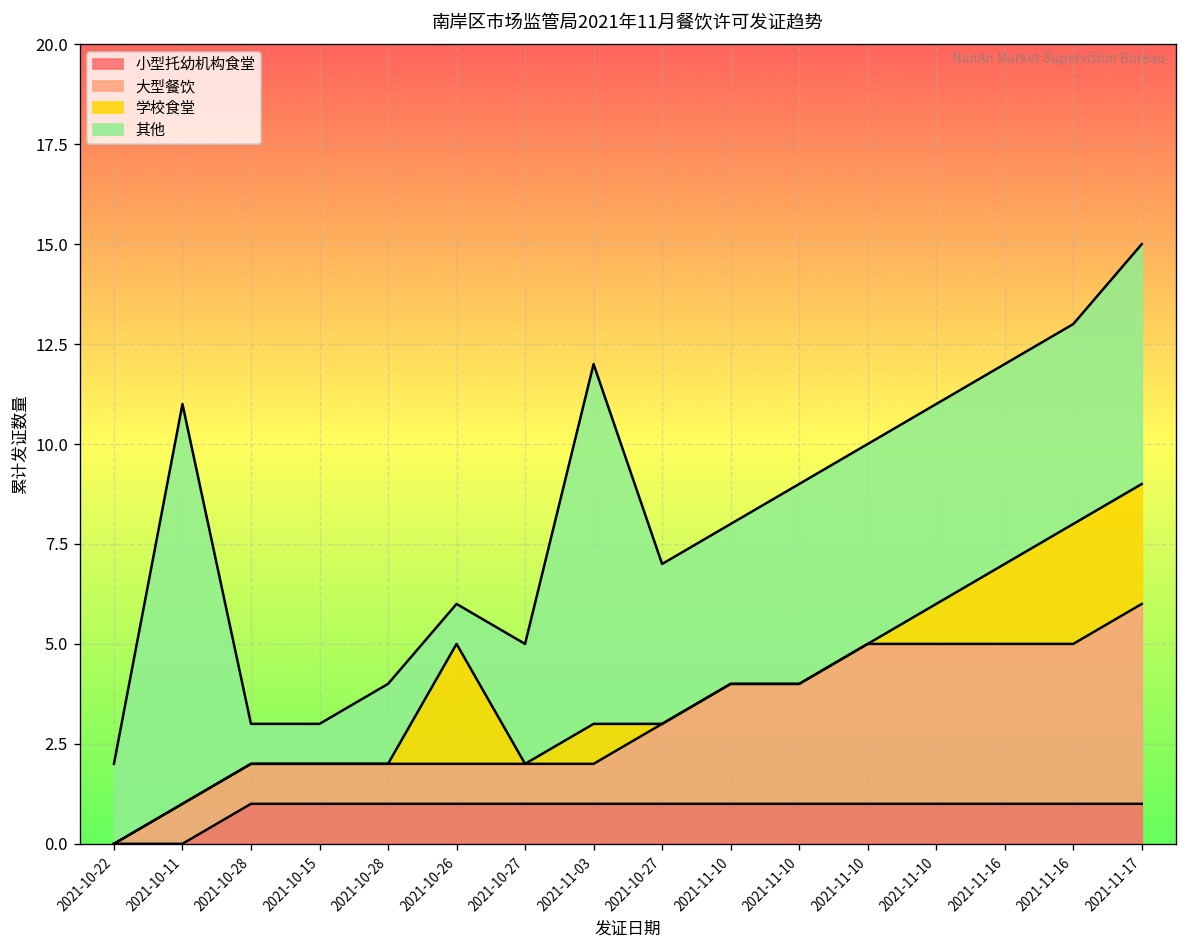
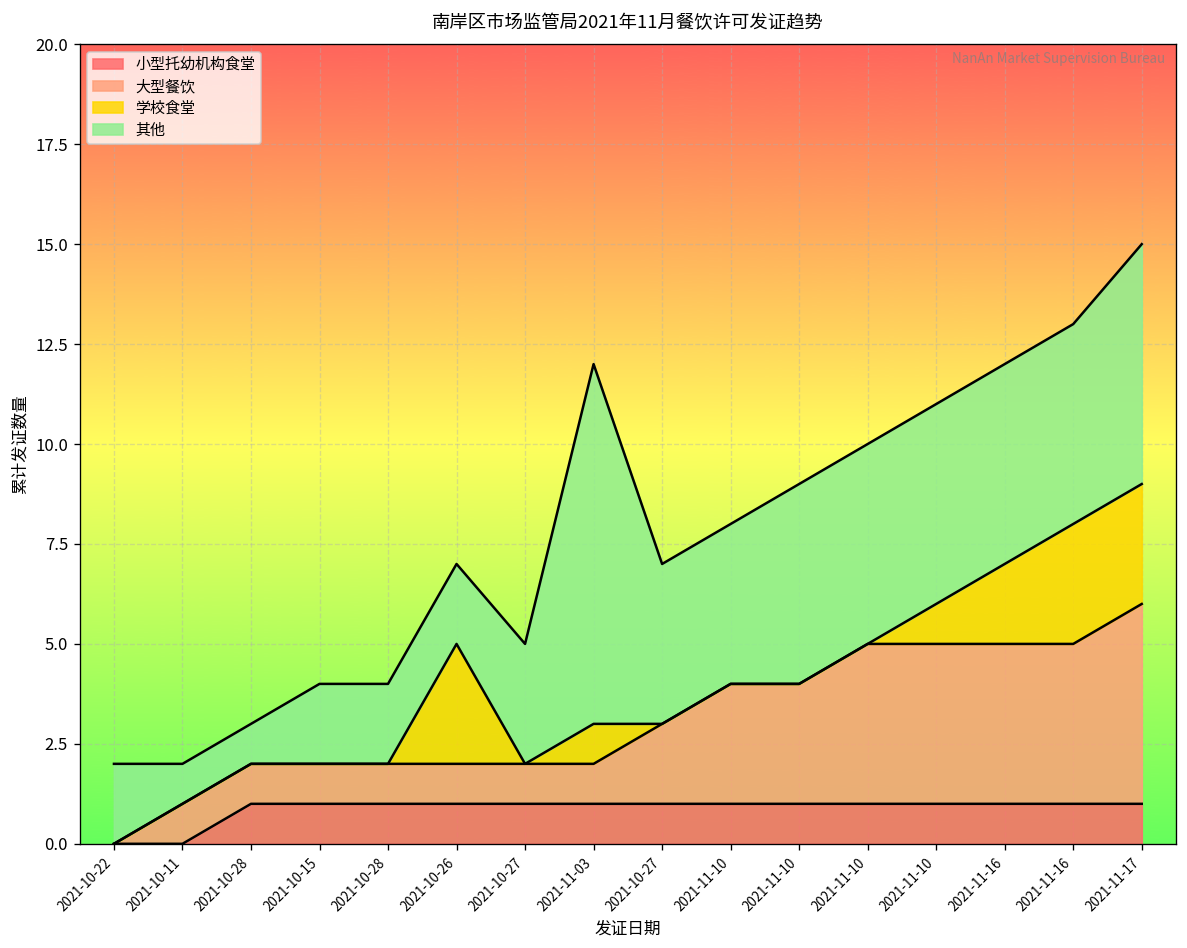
其他, 2021-10-11: 10 -> 1
其他, 2021-10-15: 1 -> 2
其他, 2021-10-26: 1 -> 2
